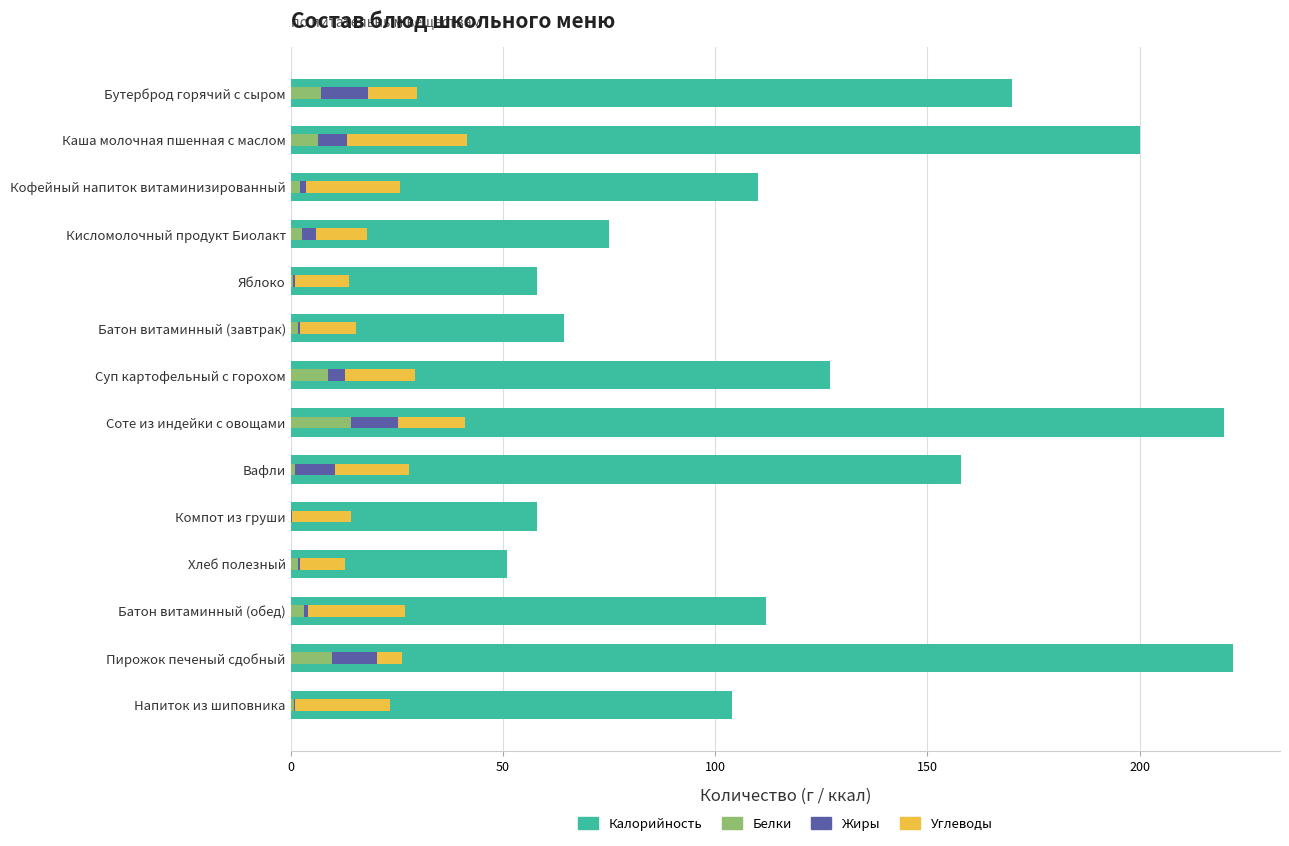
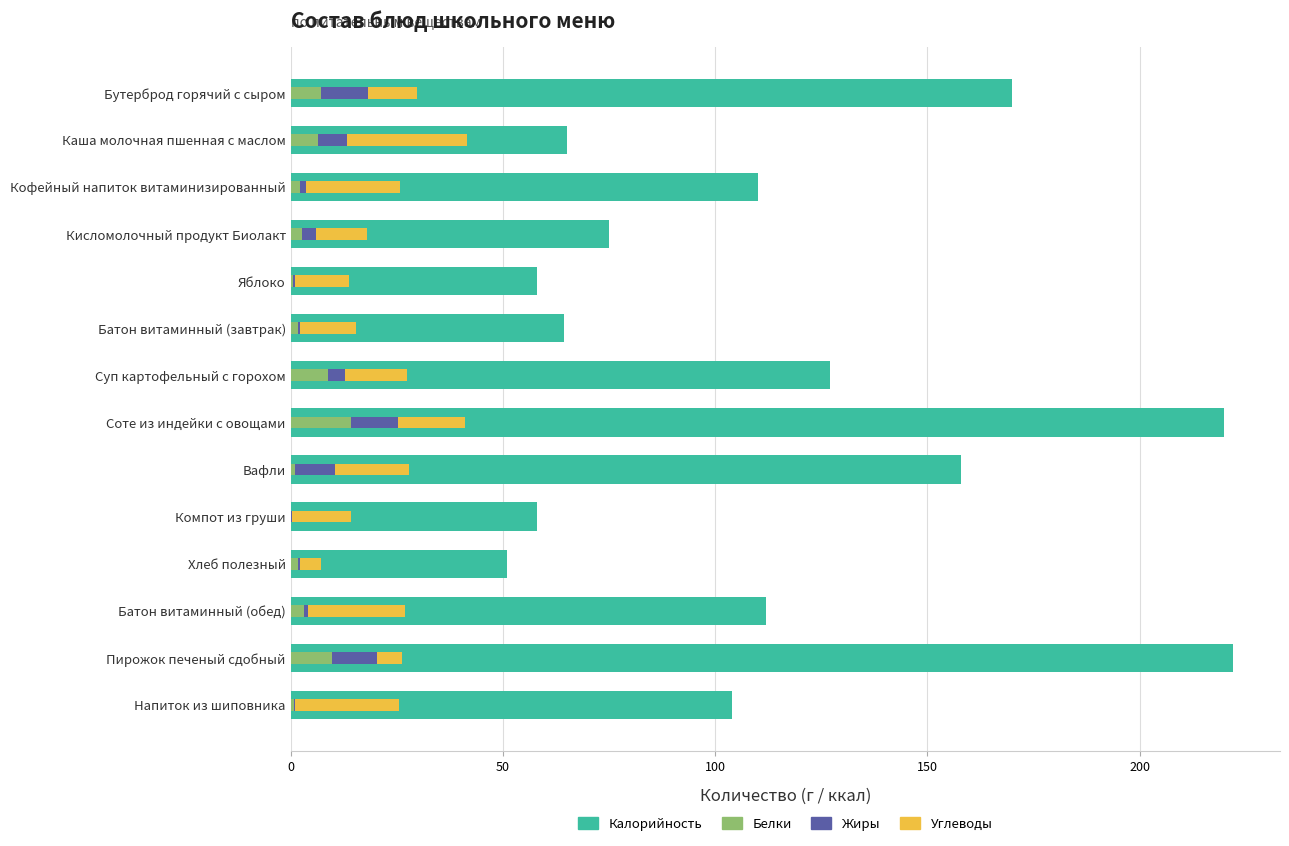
Калорийность, Каша молочная пшенная с маслом: 200 -> 65
Углеводы, Суп картофельный с горохом: 16 -> 15
Углеводы, Хлеб полезный: 11 -> 5
Углеводы, Напиток из шиповника: 23 -> 25
